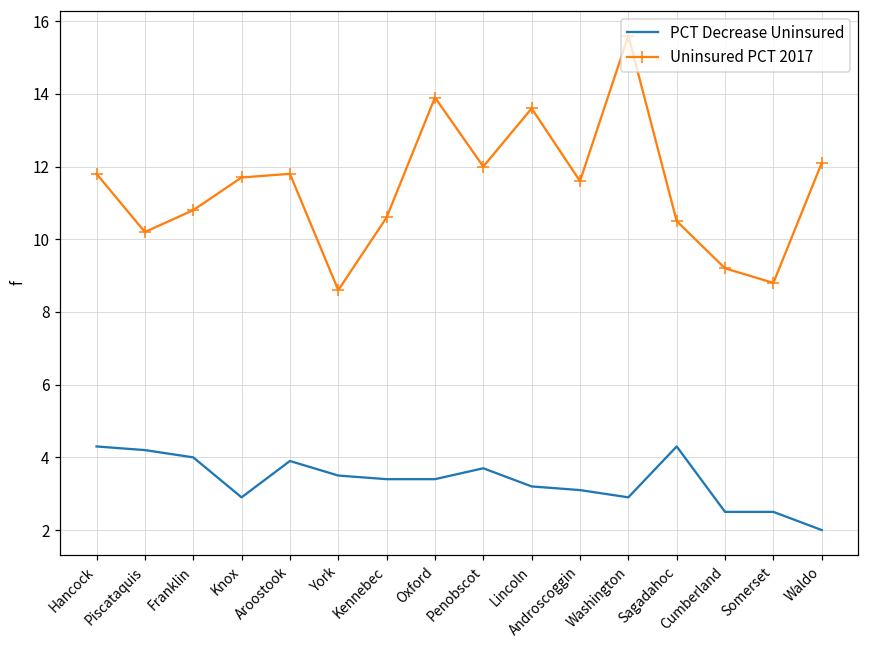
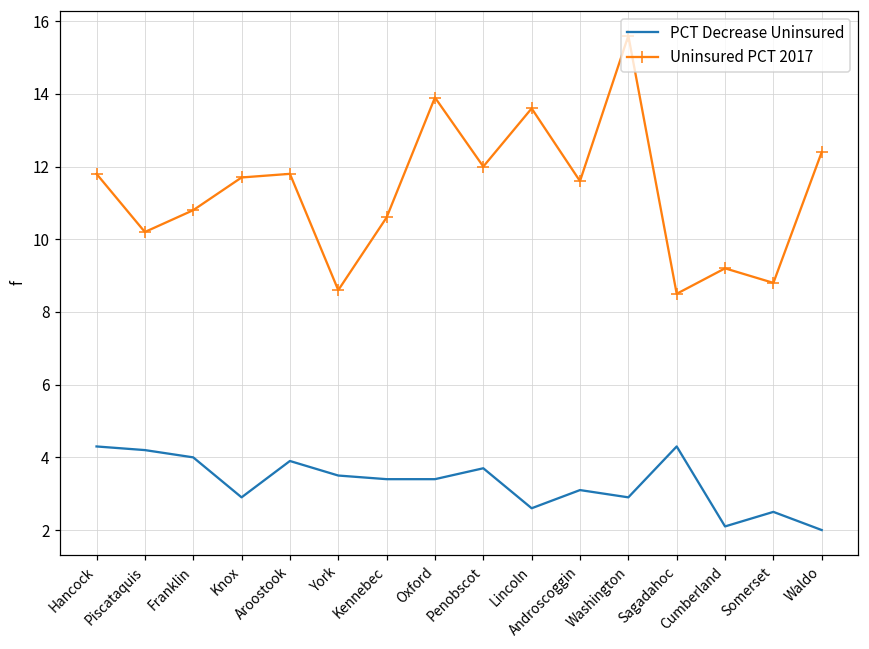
PCT Decrease Uninsured, Lincoln: 3.2 -> 2.6
Uninsured PCT 2017, Sagadahoc: 10.5 -> 8.5
PCT Decrease Uninsured, Cumberland: 2.5 -> 2.1
Uninsured PCT 2017, Waldo: 12.1 -> 12.4
